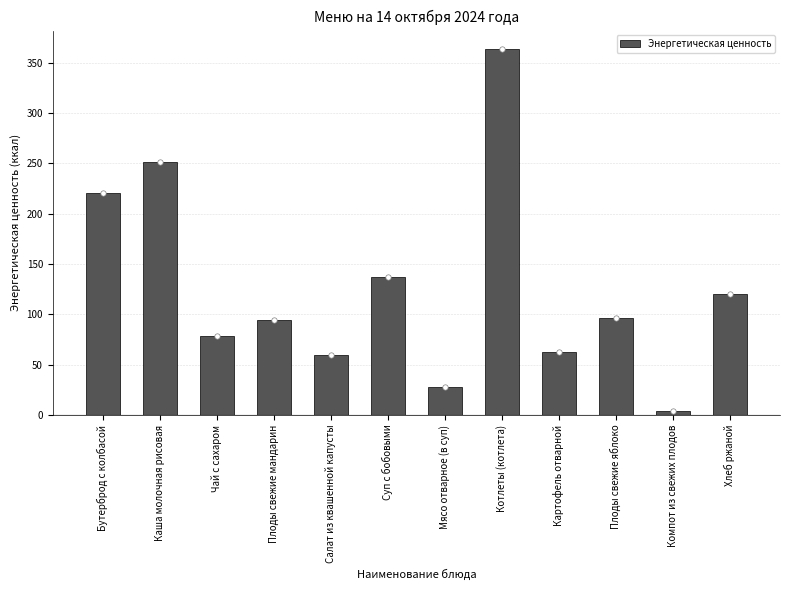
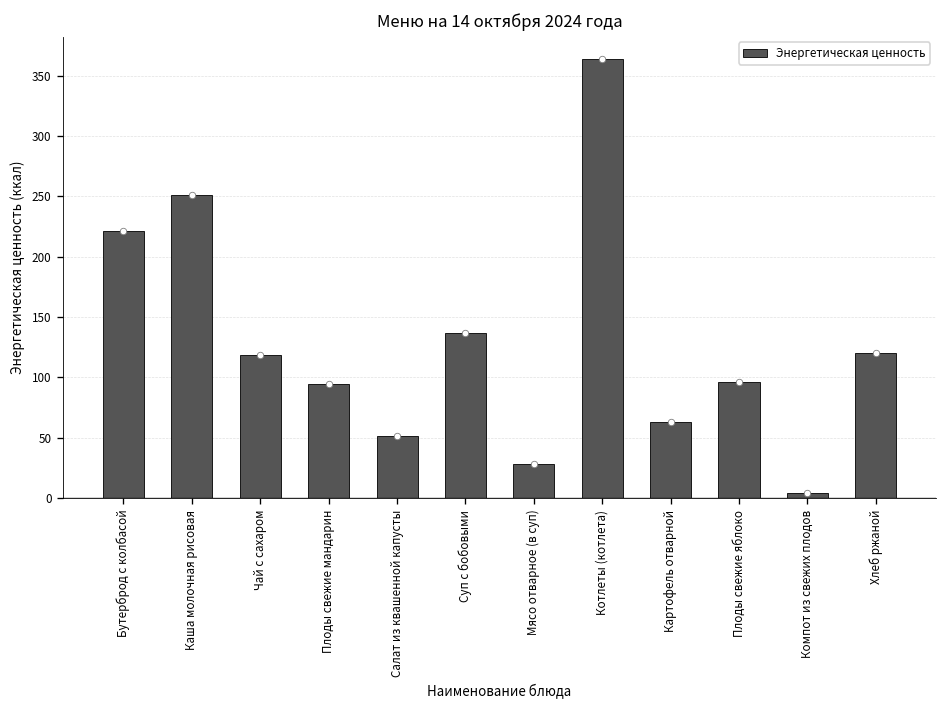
Чай с сахаром: 78 -> 119
Салат из квашенной капусты: 59 -> 51
